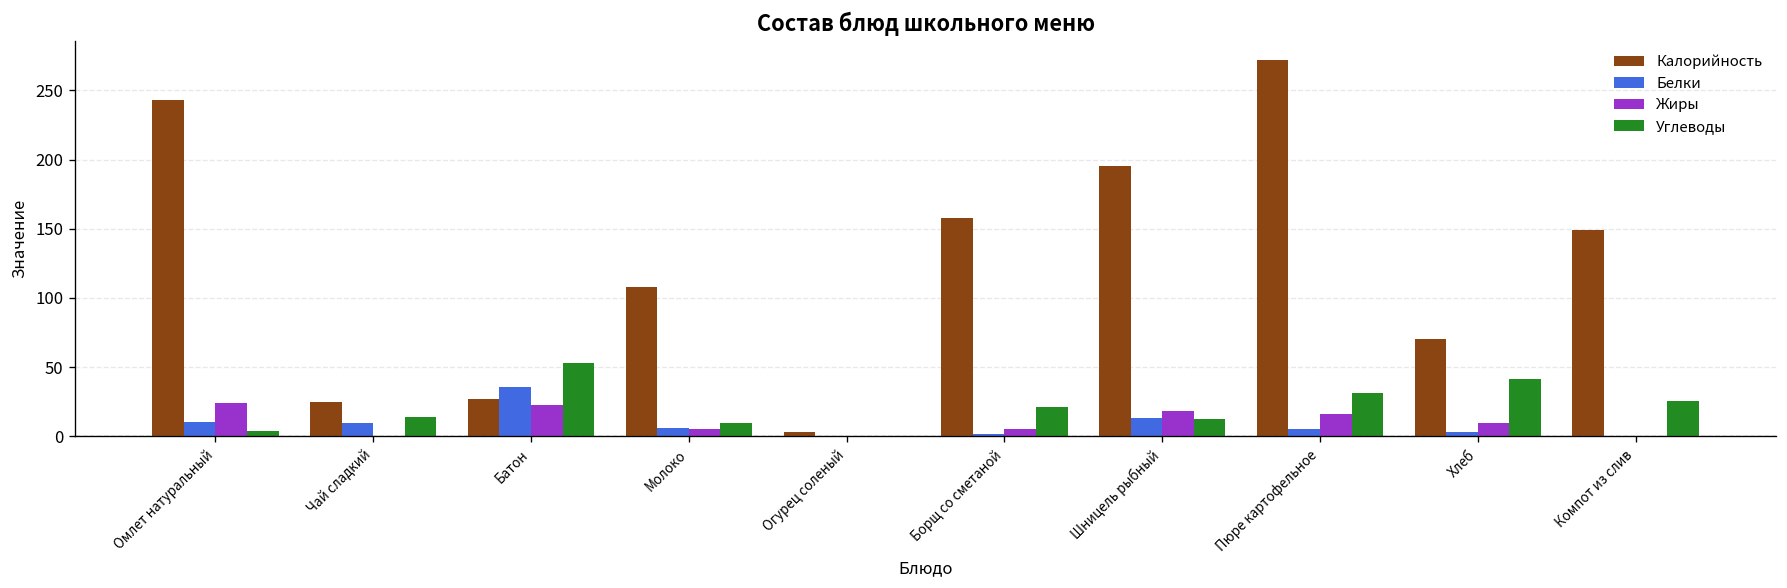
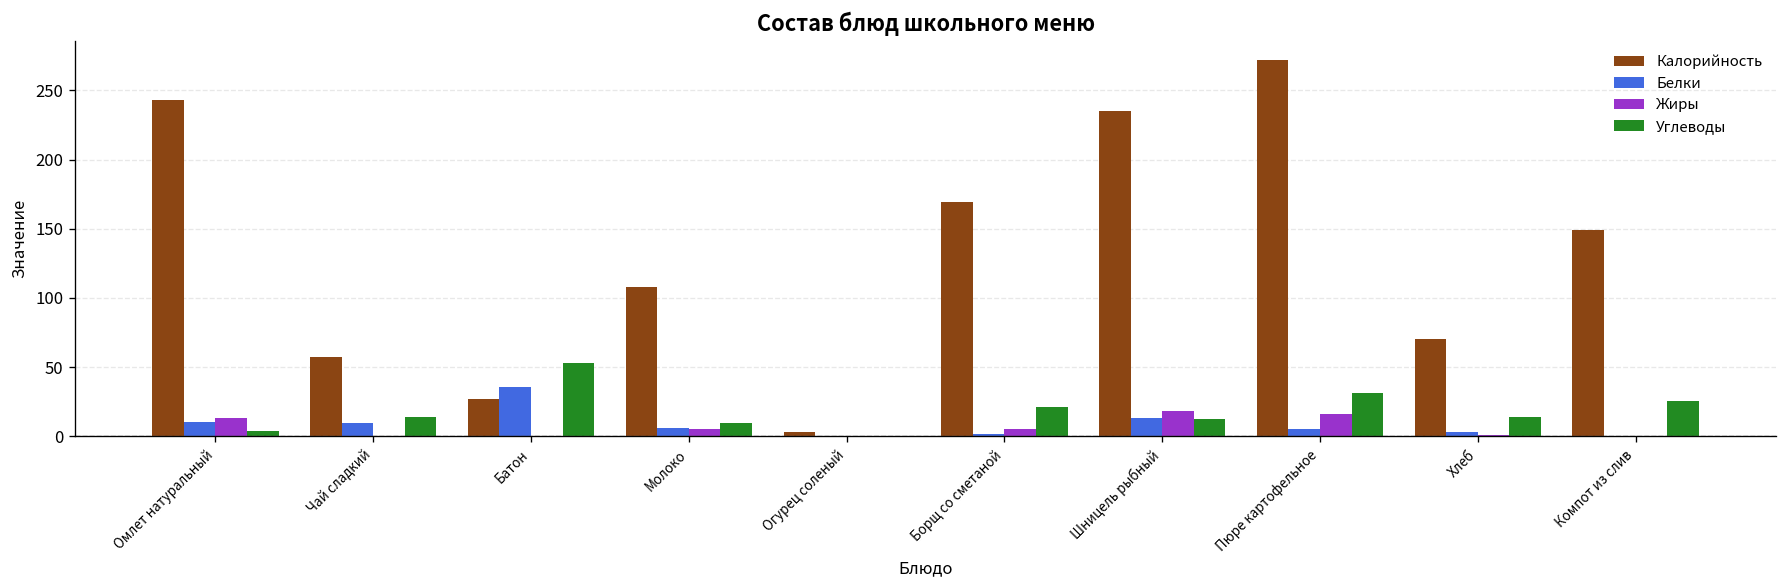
Жиры, Омлет натуральный: 24 -> 13
Калорийность, Чай сладкий: 25 -> 57
Жиры, Батон: 23 -> 0
Калорийность, Борщ со сметаной: 158 -> 169
Калорийность, Шницель рыбный: 195 -> 235
Жиры, Хлеб: 10 -> 1
Углеводы, Хлеб: 41 -> 14
